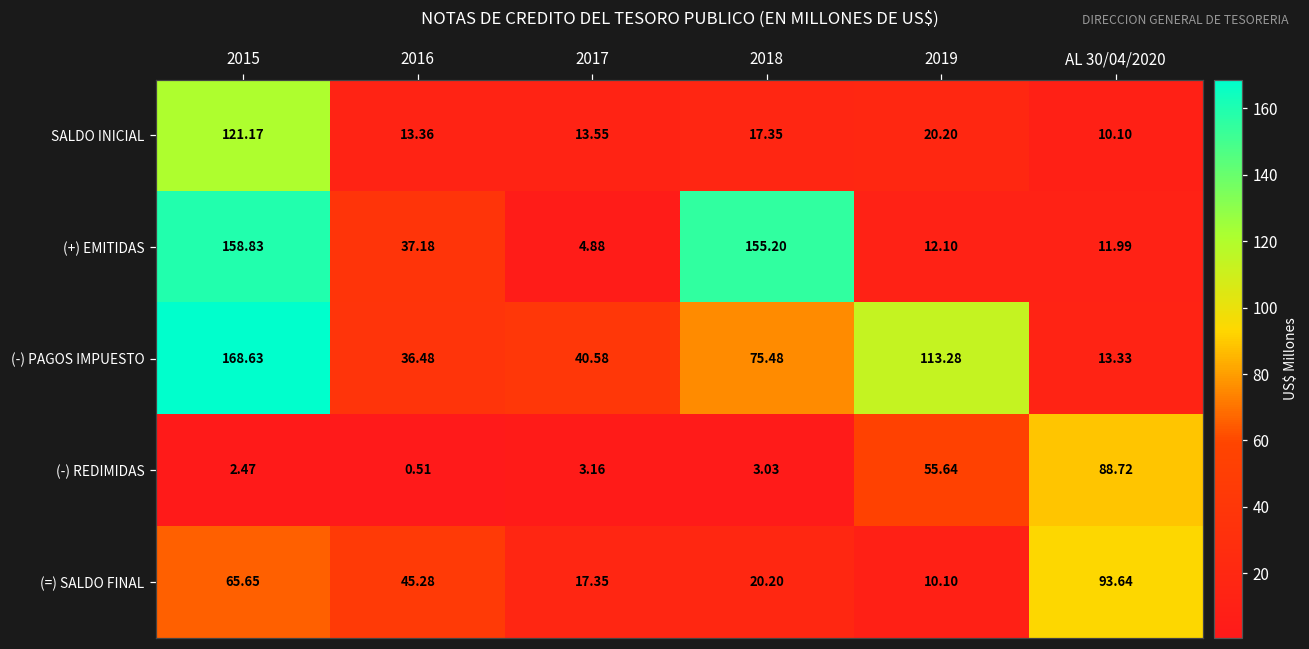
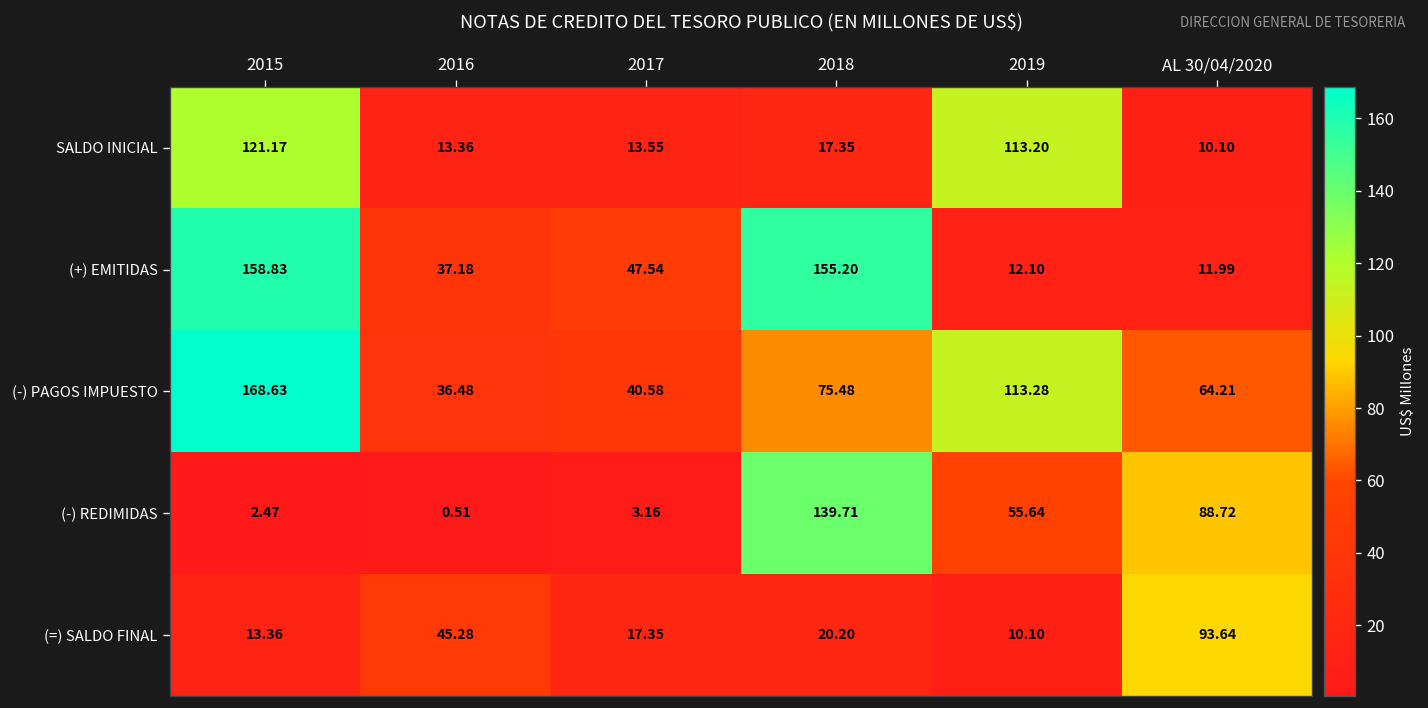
SALDO INICIAL, 2019: 20.20 -> 113.20
(+) EMITIDAS, 2017: 4.88 -> 47.54
(-) PAGOS IMPUESTO, AL 30/04/2020: 13.33 -> 64.21
(-) REDIMIDAS, 2018: 3.03 -> 139.71
(=) SALDO FINAL, 2015: 65.65 -> 13.36
